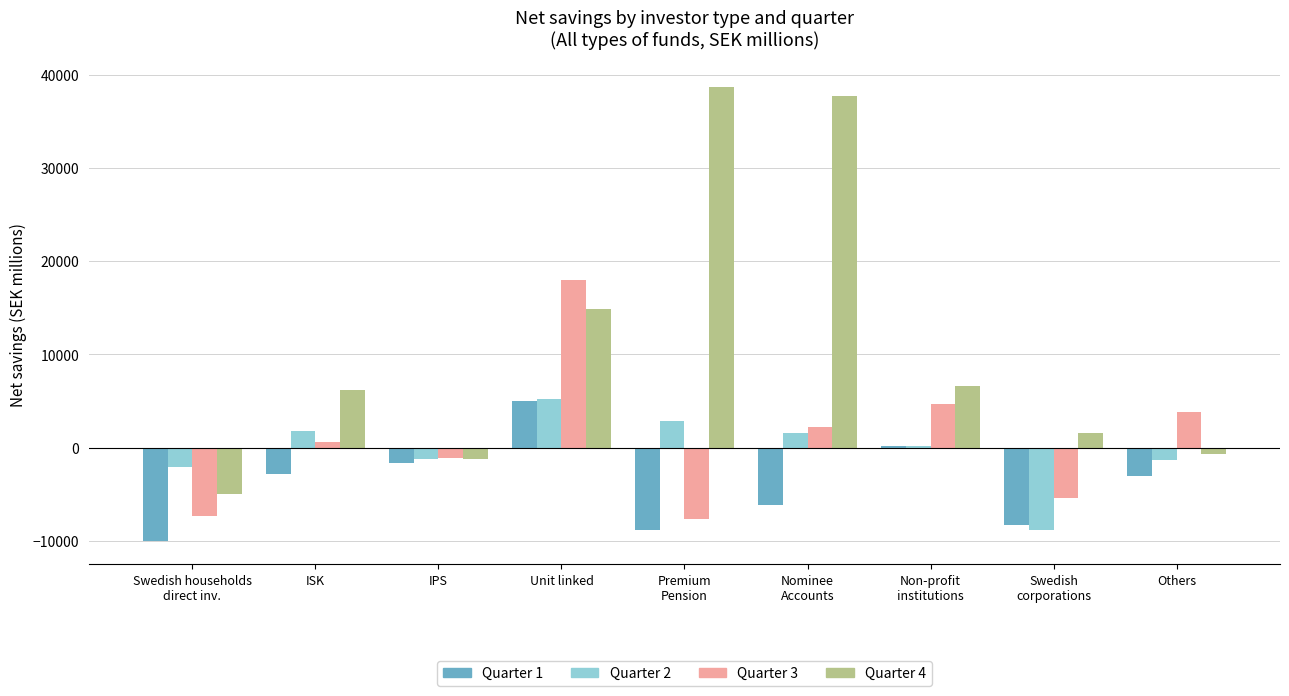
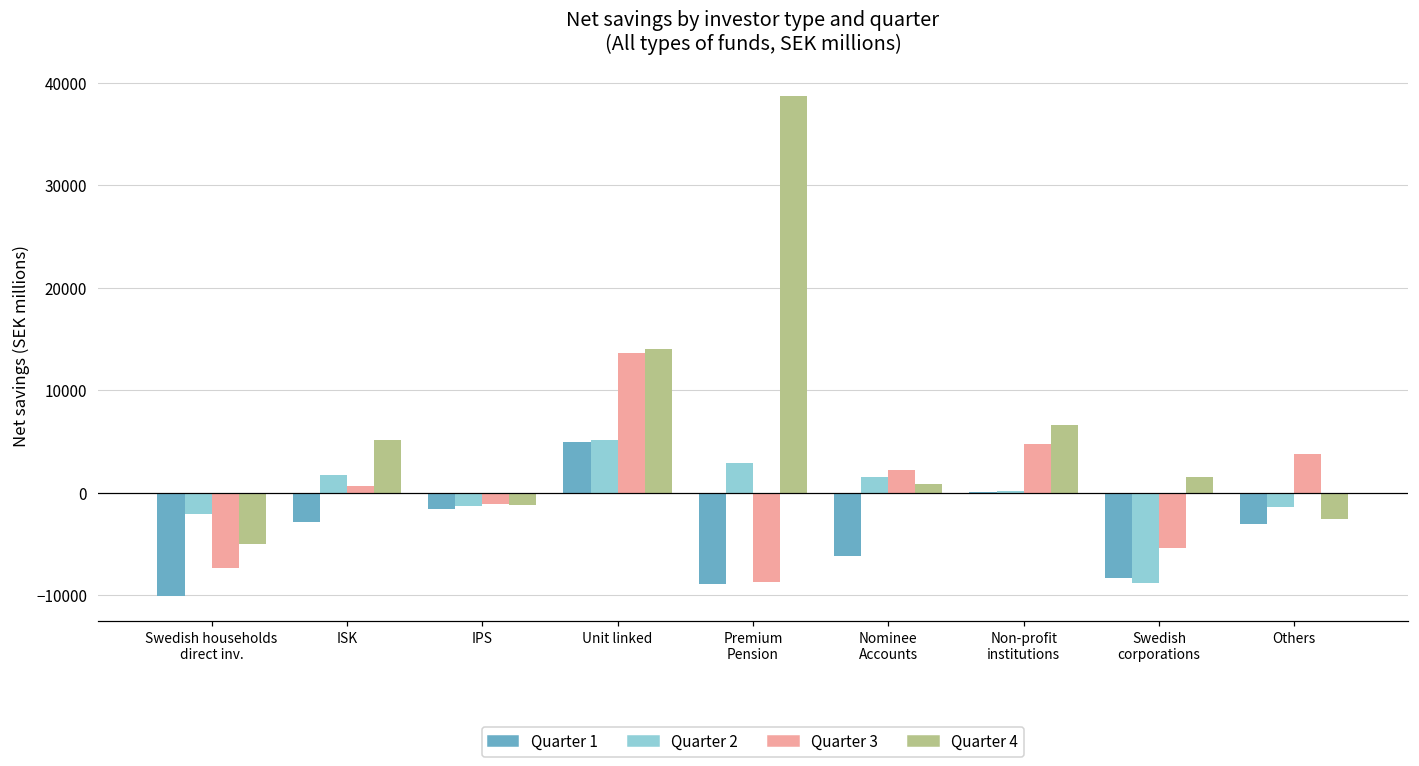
Quarter 4, ISK: 6000 -> 5000
Quarter 3, Unit linked: 18000 -> 14000
Quarter 4, Unit linked: 15000 -> 14000
Quarter 3, Premium Pension: -8000 -> -9000
Quarter 4, Nominee Accounts: 38000 -> 1000
Quarter 4, Others: -1000 -> -3000
